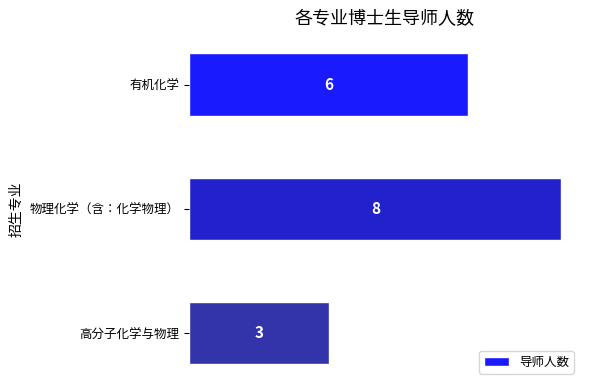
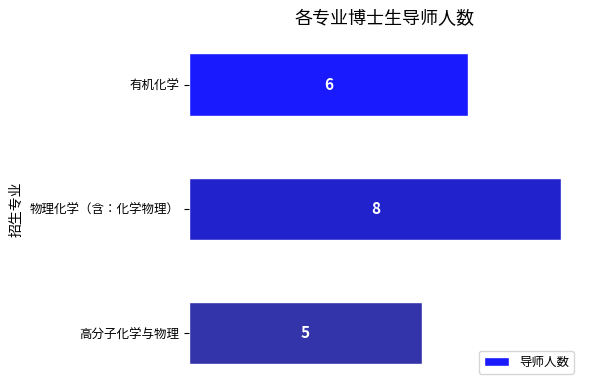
高分子化学与物理: 3 -> 5
